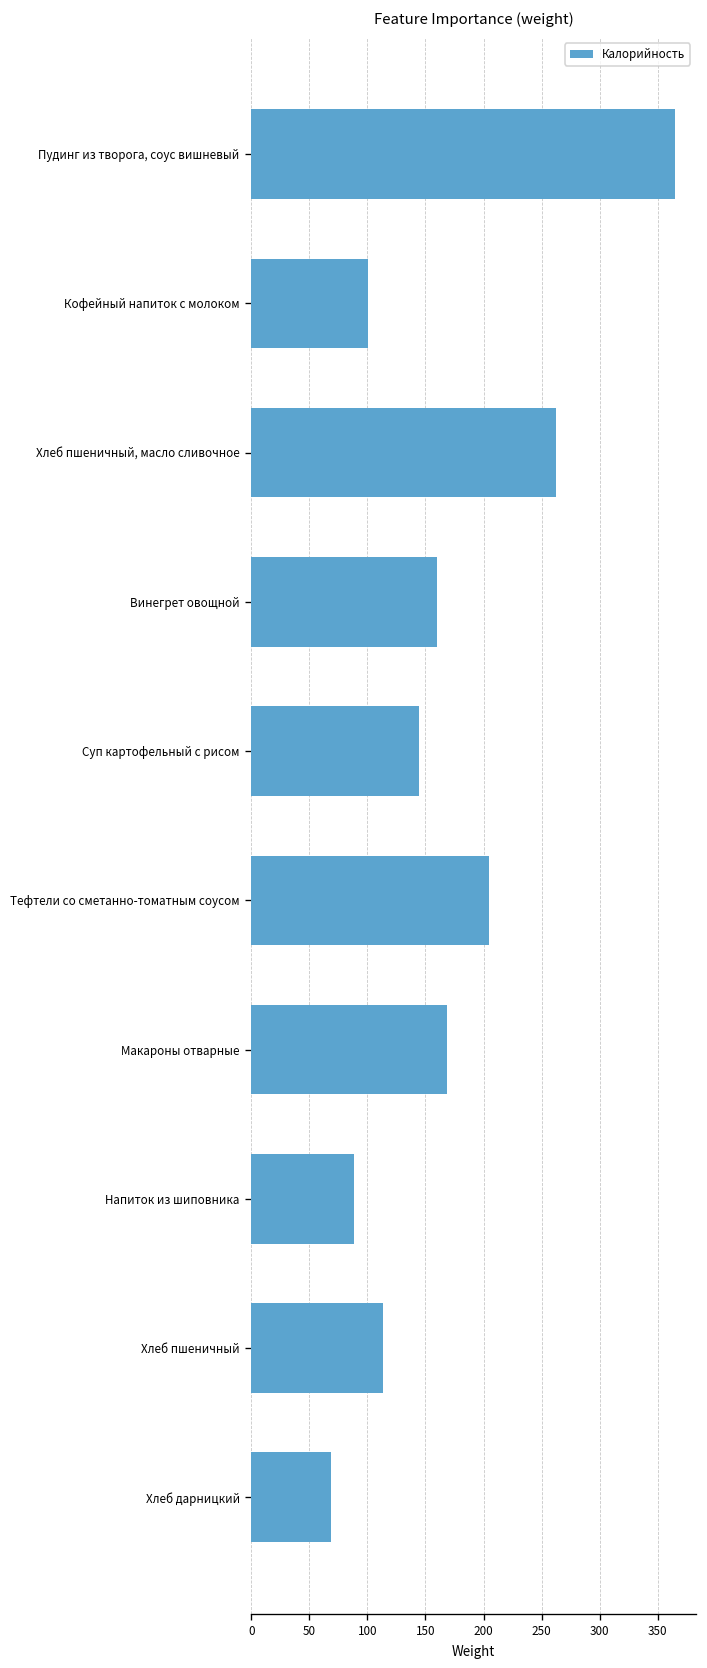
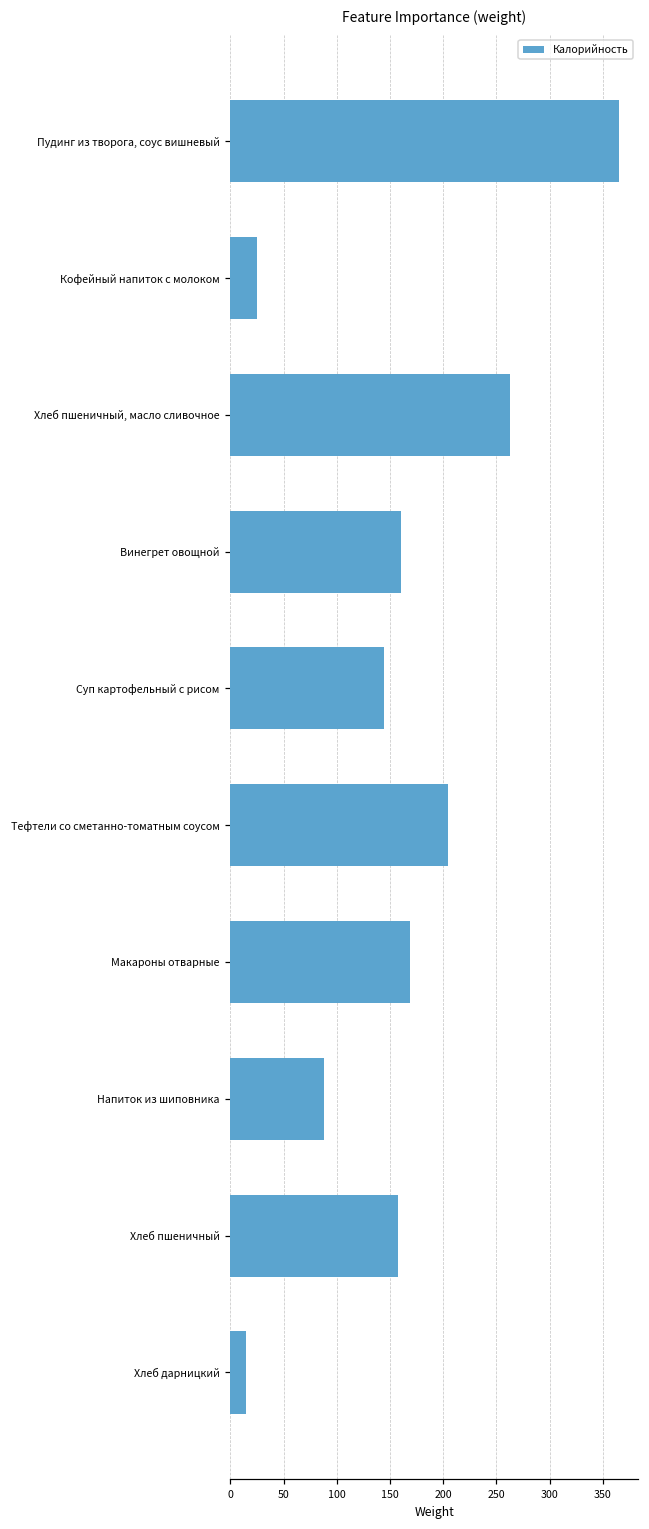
Кофейный напиток с молоком: 100 -> 20
Хлеб пшеничный: 110 -> 160
Хлеб дарницкий: 70 -> 20
